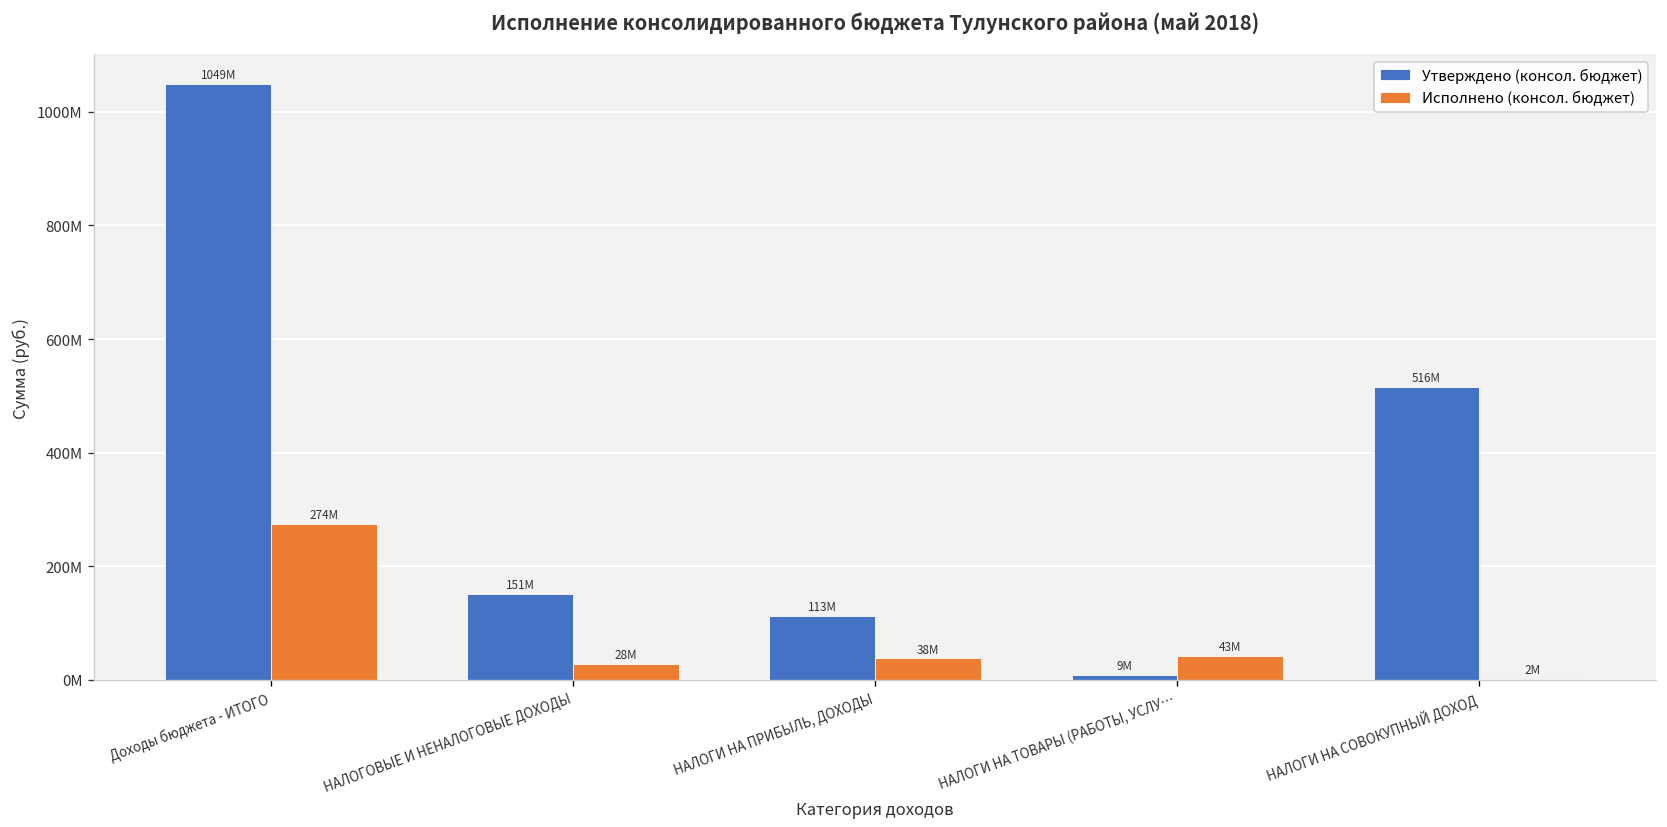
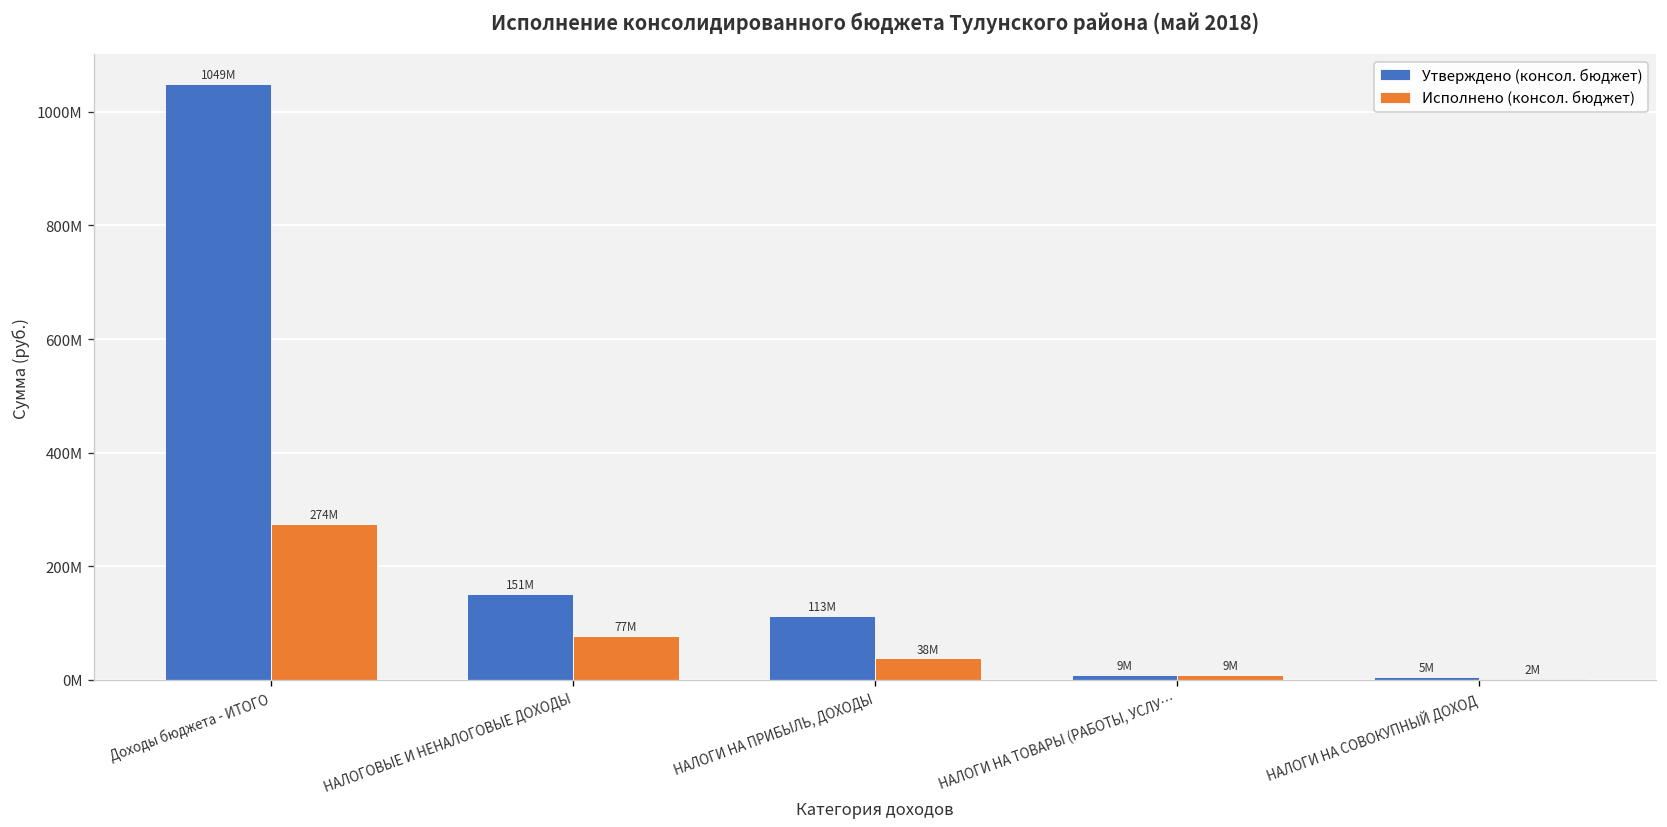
Исполнено (консол. бюджет), НАЛОГОВЫЕ И НЕНАЛОГОВЫЕ ДОХОДЫ: 28M -> 77M
Исполнено (консол. бюджет), НАЛОГИ НА ТОВАРЫ (РАБОТЫ, УСЛУ…: 43M -> 9M
Утверждено (консол. бюджет), НАЛОГИ НА СОВОКУПНЫЙ ДОХОД: 516M -> 5M
